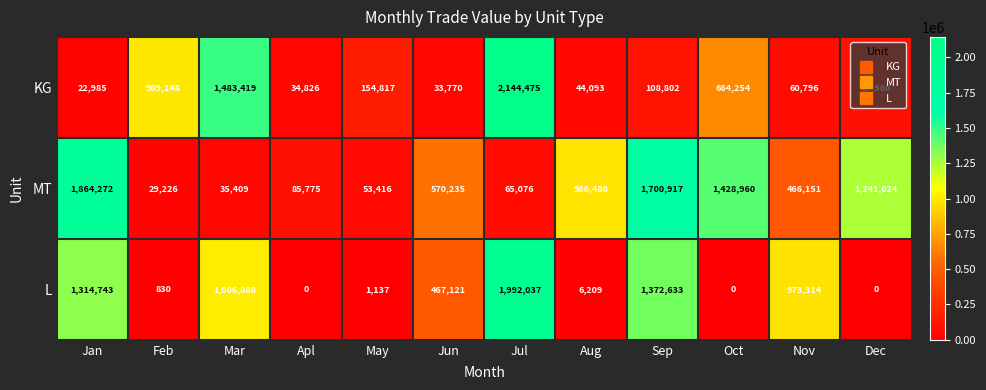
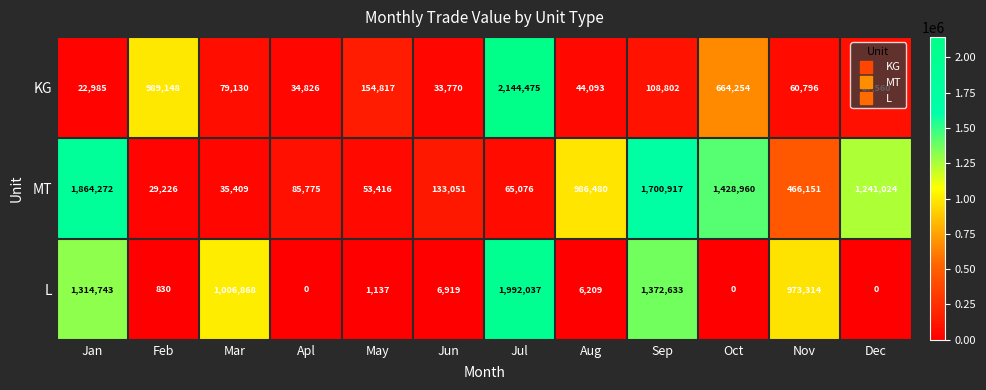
KG, Mar: 1,483,419 -> 79,130
MT, Jun: 570,235 -> 133,051
L, Jun: 467,121 -> 6,919
